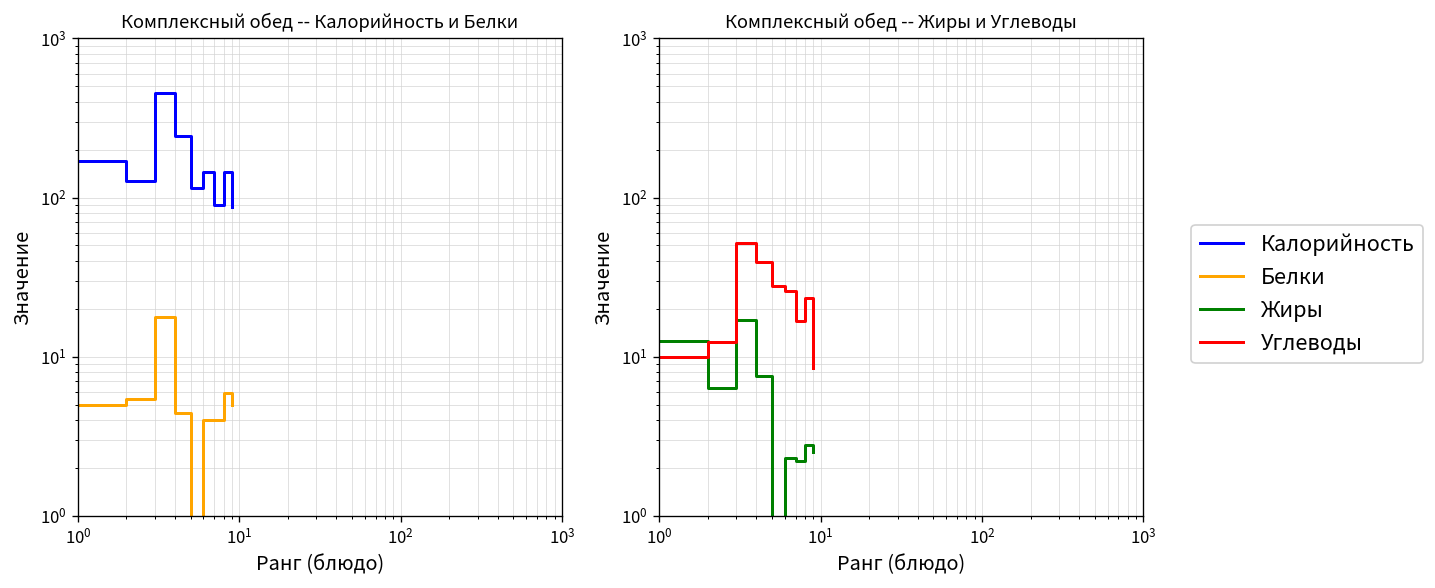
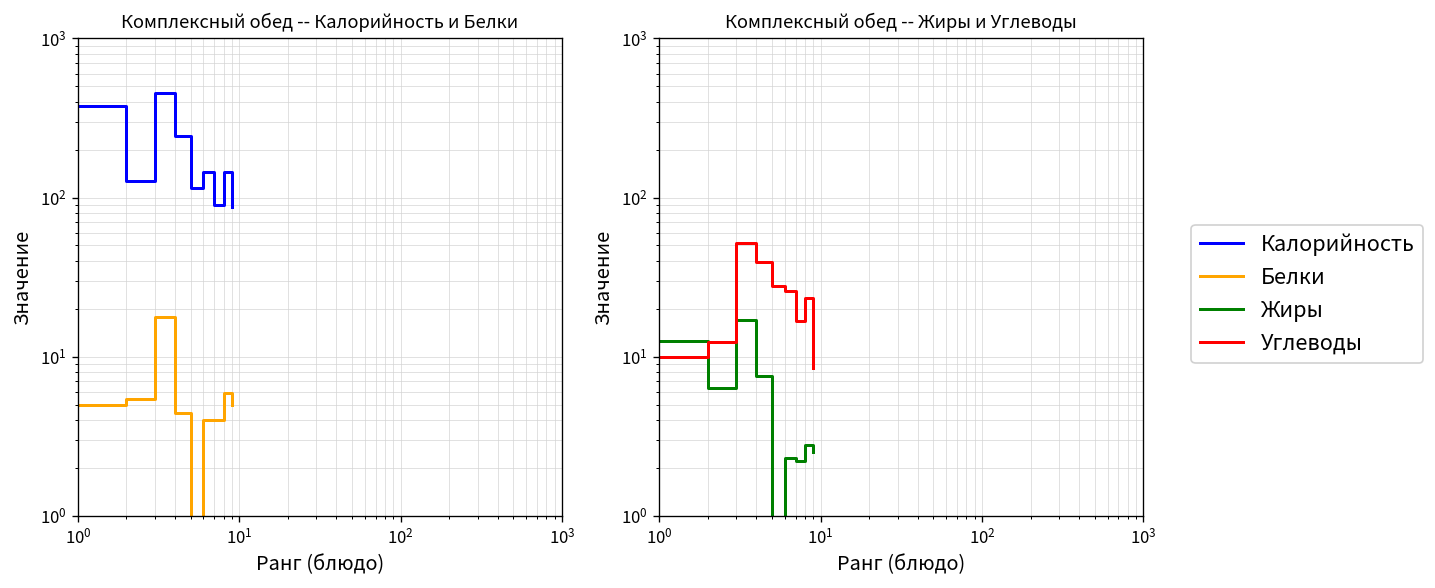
Комплексный обед -- Калорийность и Белки, Калорийность, 10^0: 170 -> 380
